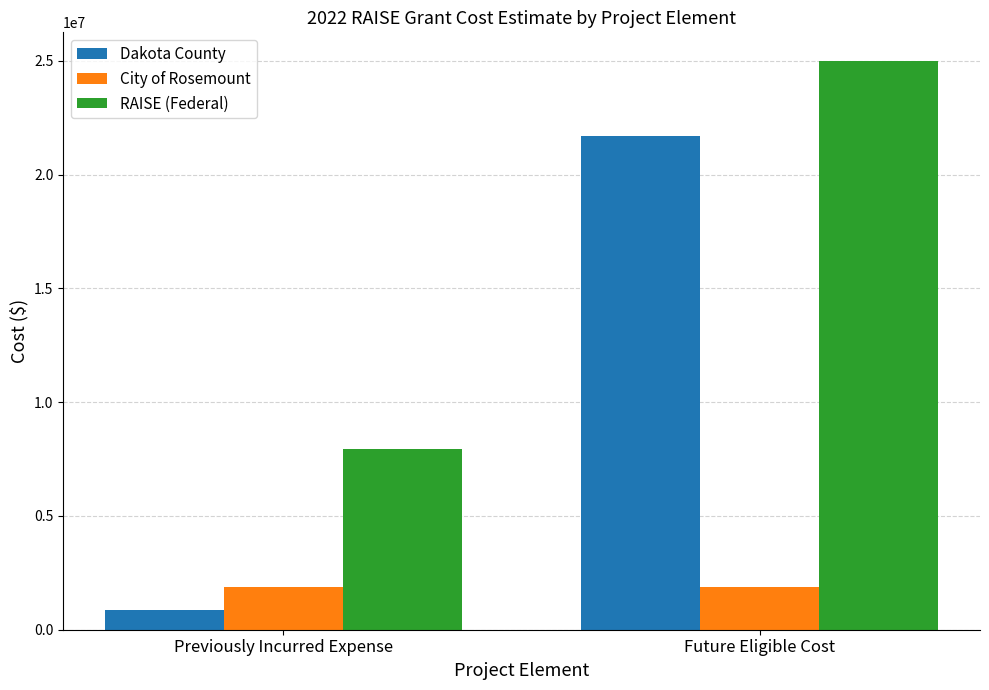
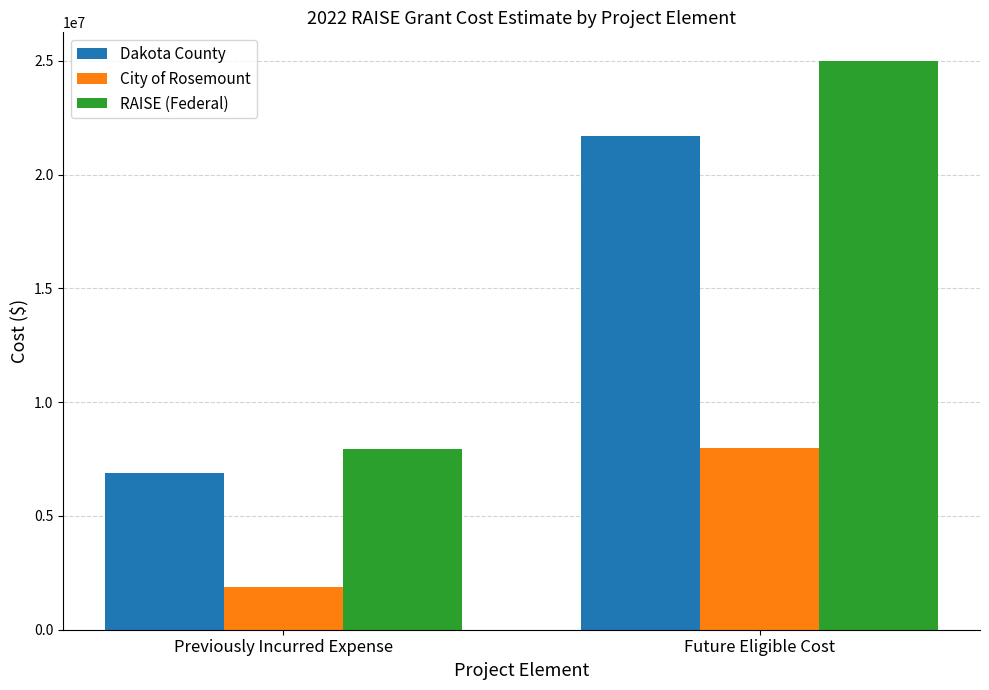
Dakota County, Previously Incurred Expense: 900000 -> 6900000
City of Rosemount, Future Eligible Cost: 1900000 -> 8000000
